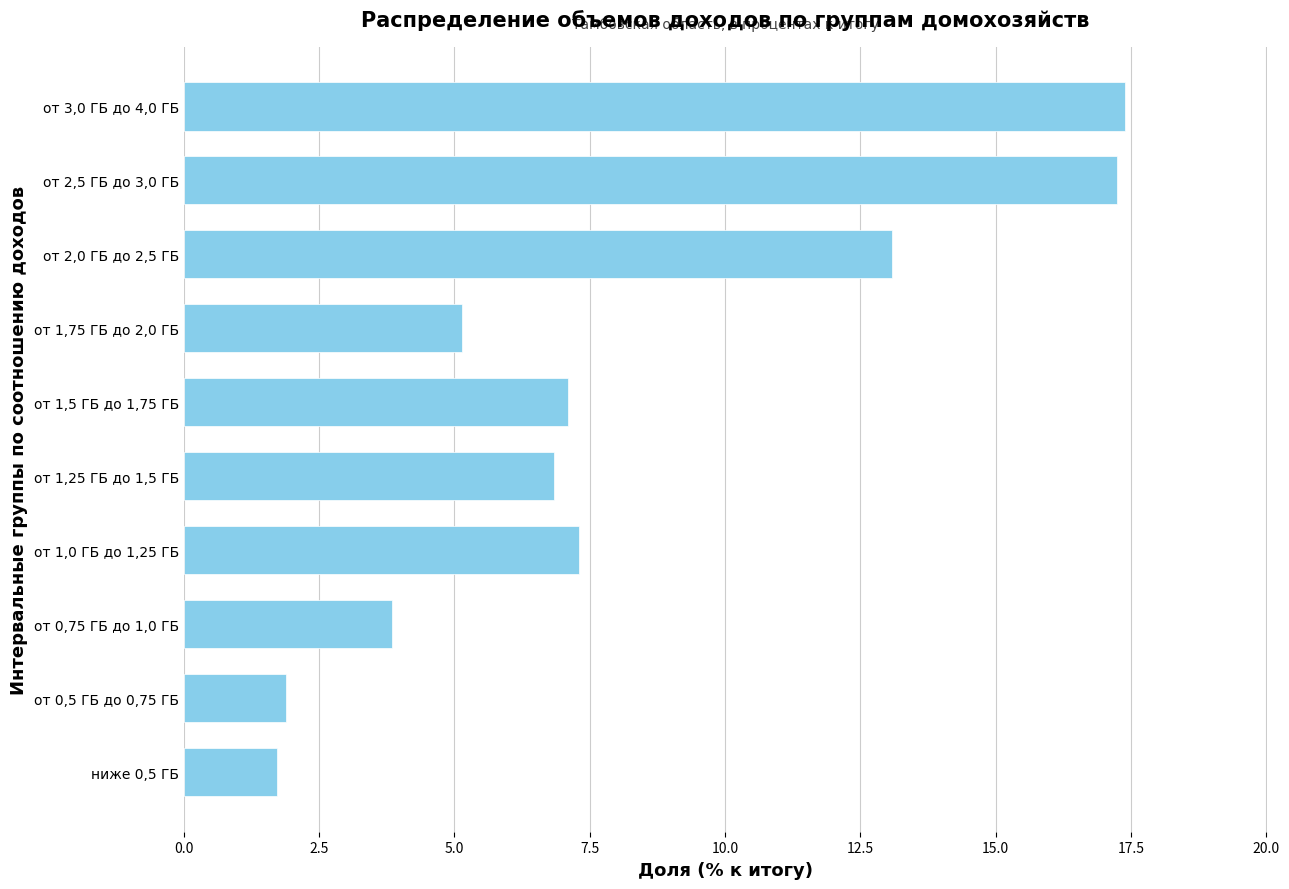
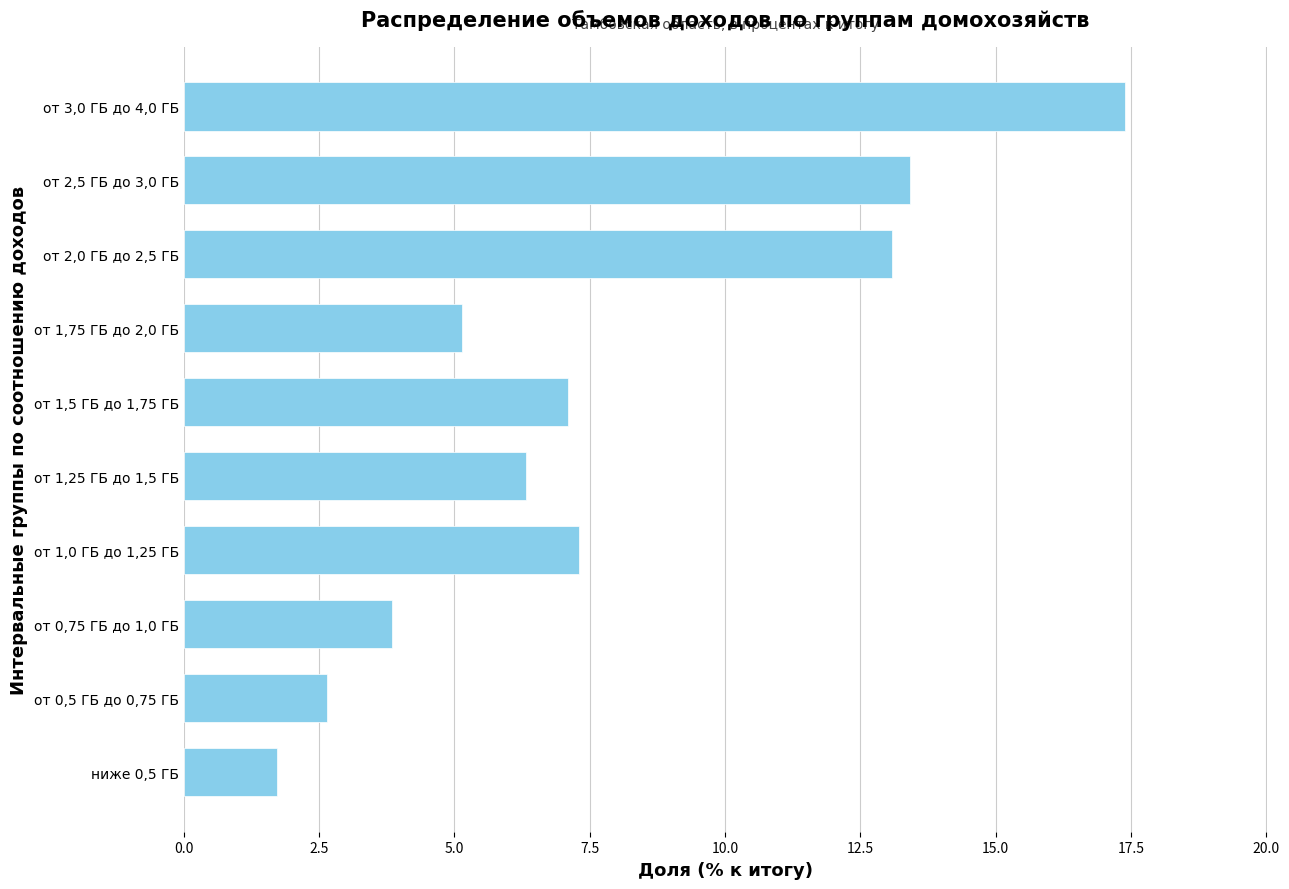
от 2,5 ГБ до 3,0 ГБ: 17.2 -> 13.4
от 1,25 ГБ до 1,5 ГБ: 6.8 -> 6.3
от 0,5 ГБ до 0,75 ГБ: 1.9 -> 2.7
